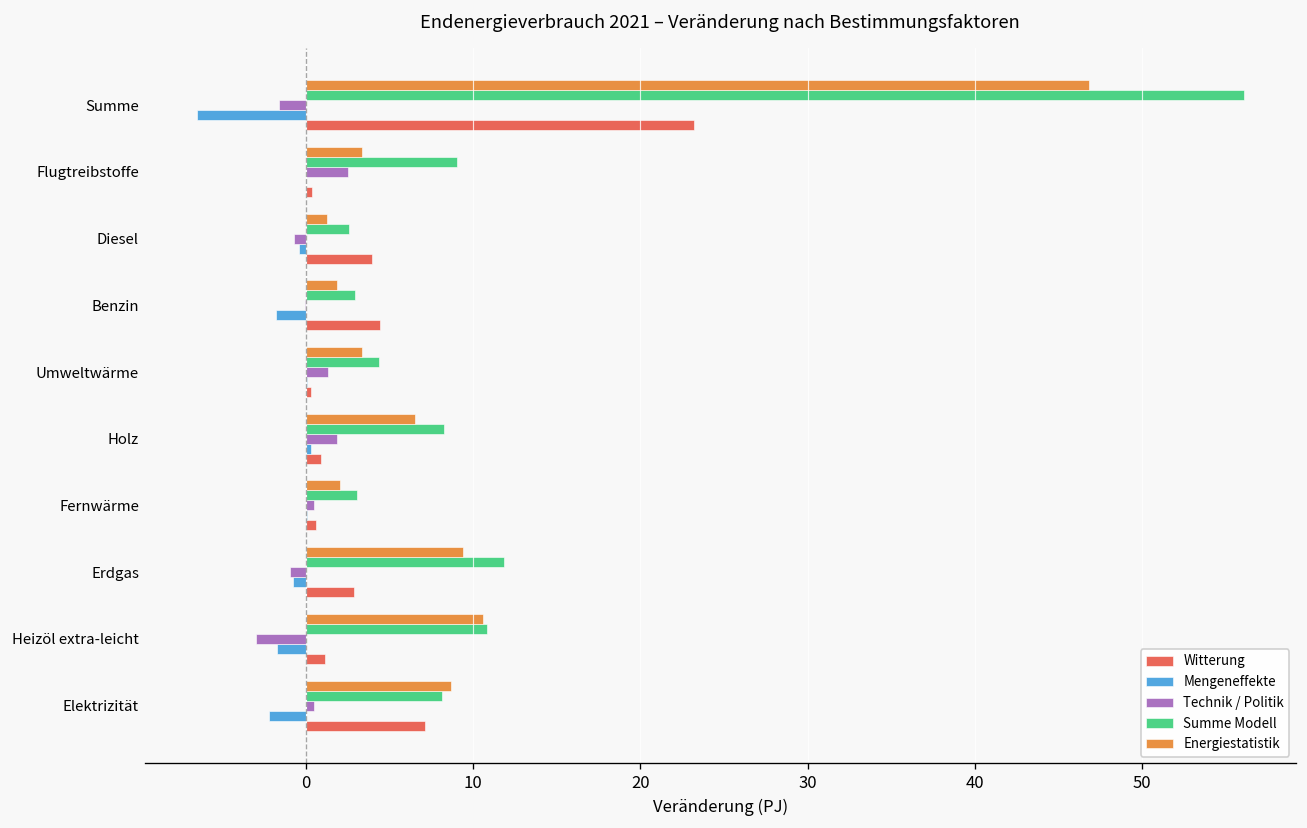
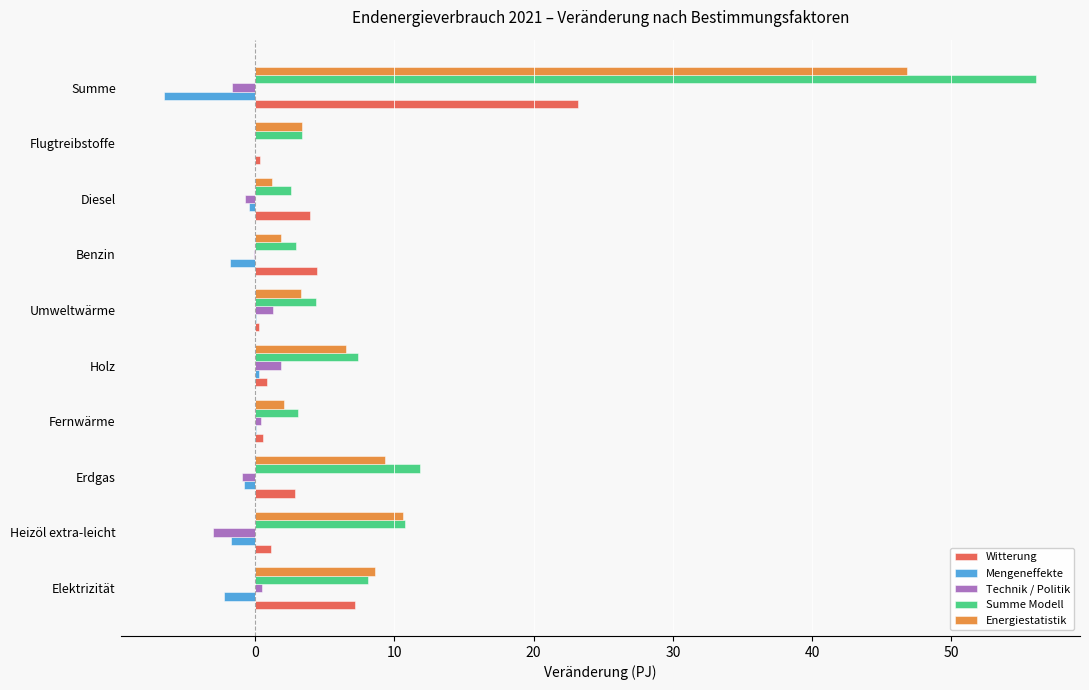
Summe Modell, Flugtreibstoffe: 9.0 -> 3.4
Technik / Politik, Flugtreibstoffe: 2.5 -> 0.0
Summe Modell, Holz: 8.2 -> 7.4
